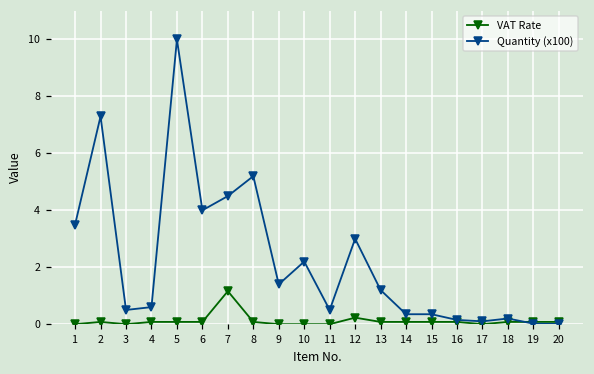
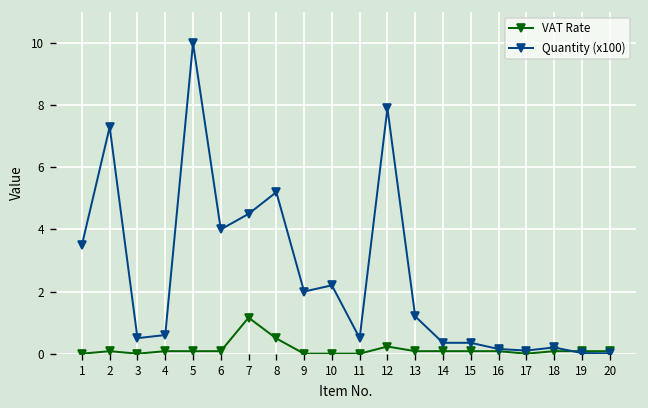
VAT Rate, 8: 0.1 -> 0.5
Quantity (x100), 9: 1.4 -> 2.0
Quantity (x100), 12: 3.0 -> 7.9
